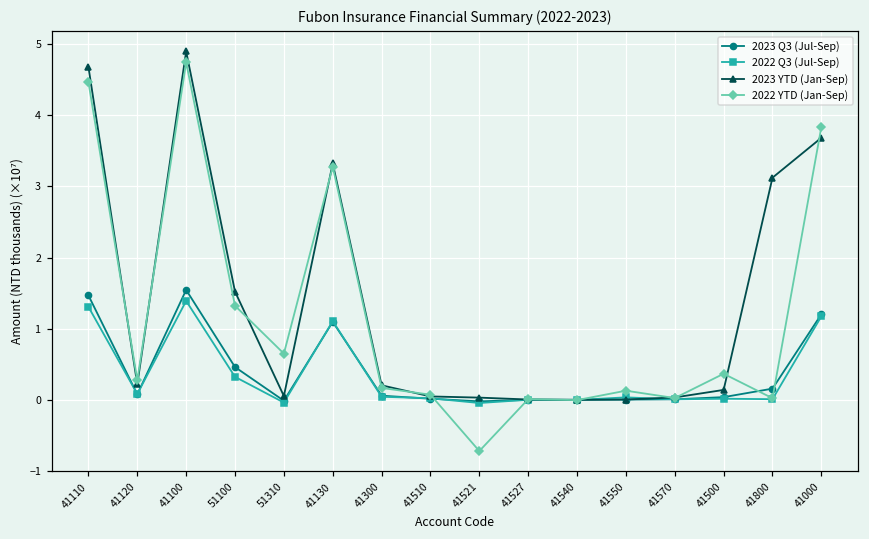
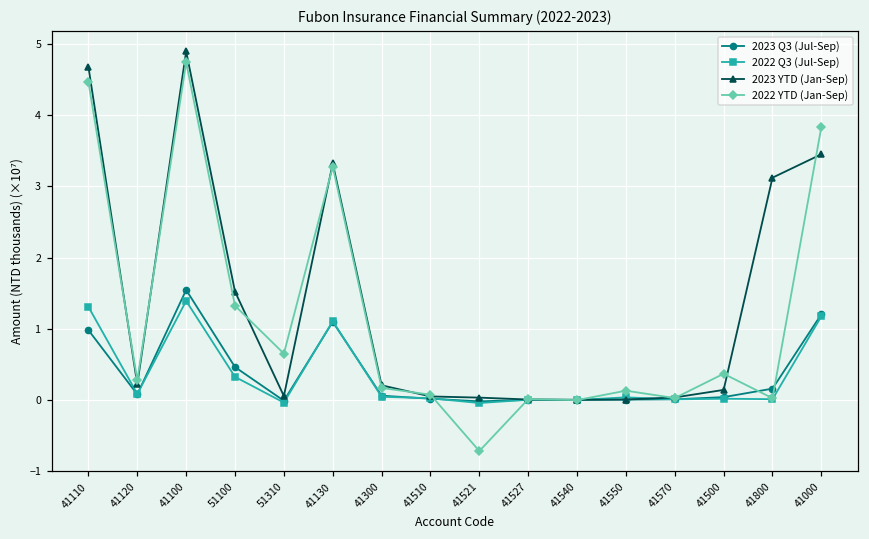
2023 Q3 (Jul-Sep), 41110: 1.5 -> 1.0
2023 YTD (Jan-Sep), 41000: 3.7 -> 3.5
